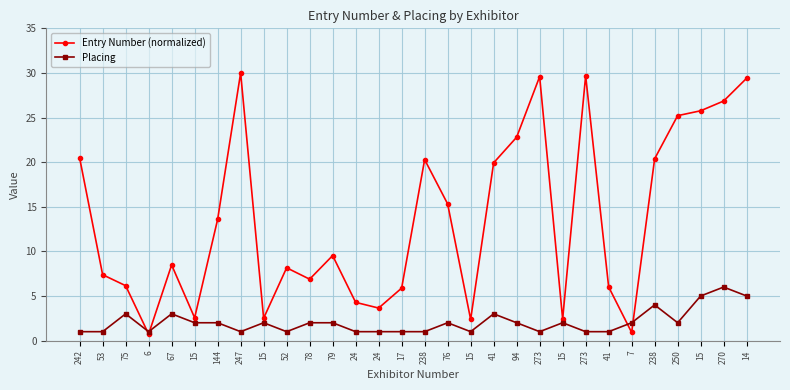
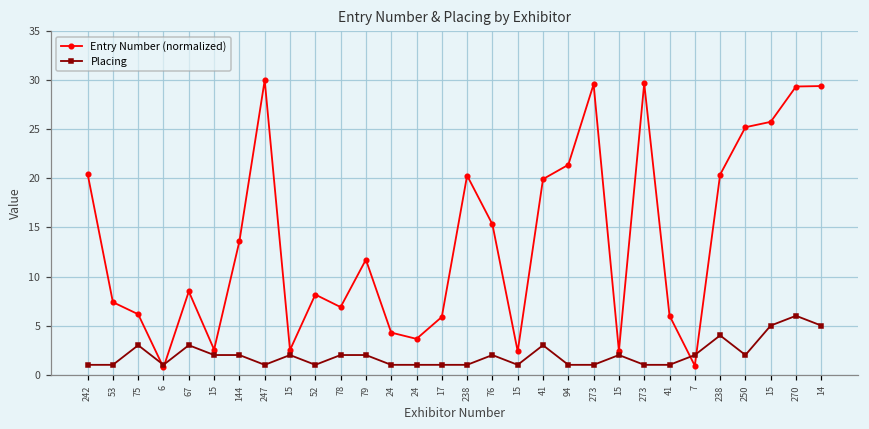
Entry Number (normalized), 79: 10 -> 12
Entry Number (normalized), 94: 23 -> 21
Placing, 94: 2 -> 1
Entry Number (normalized), 270: 27 -> 29
